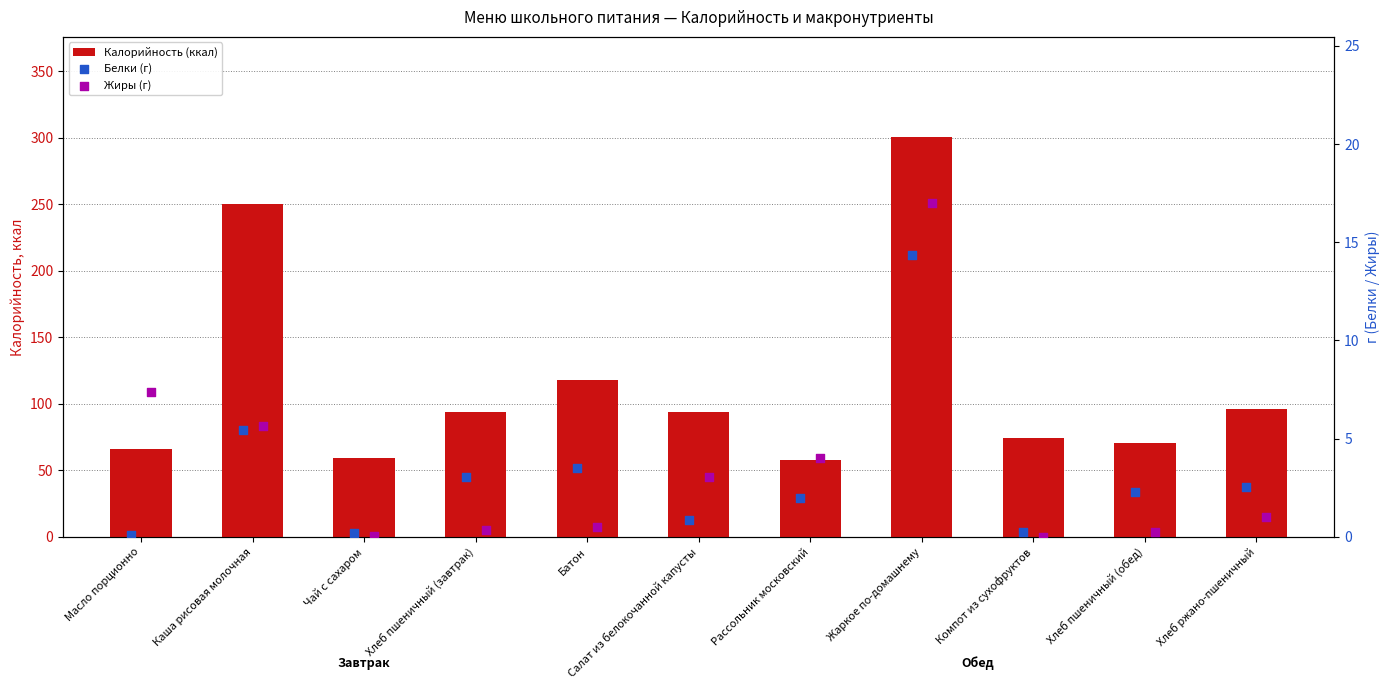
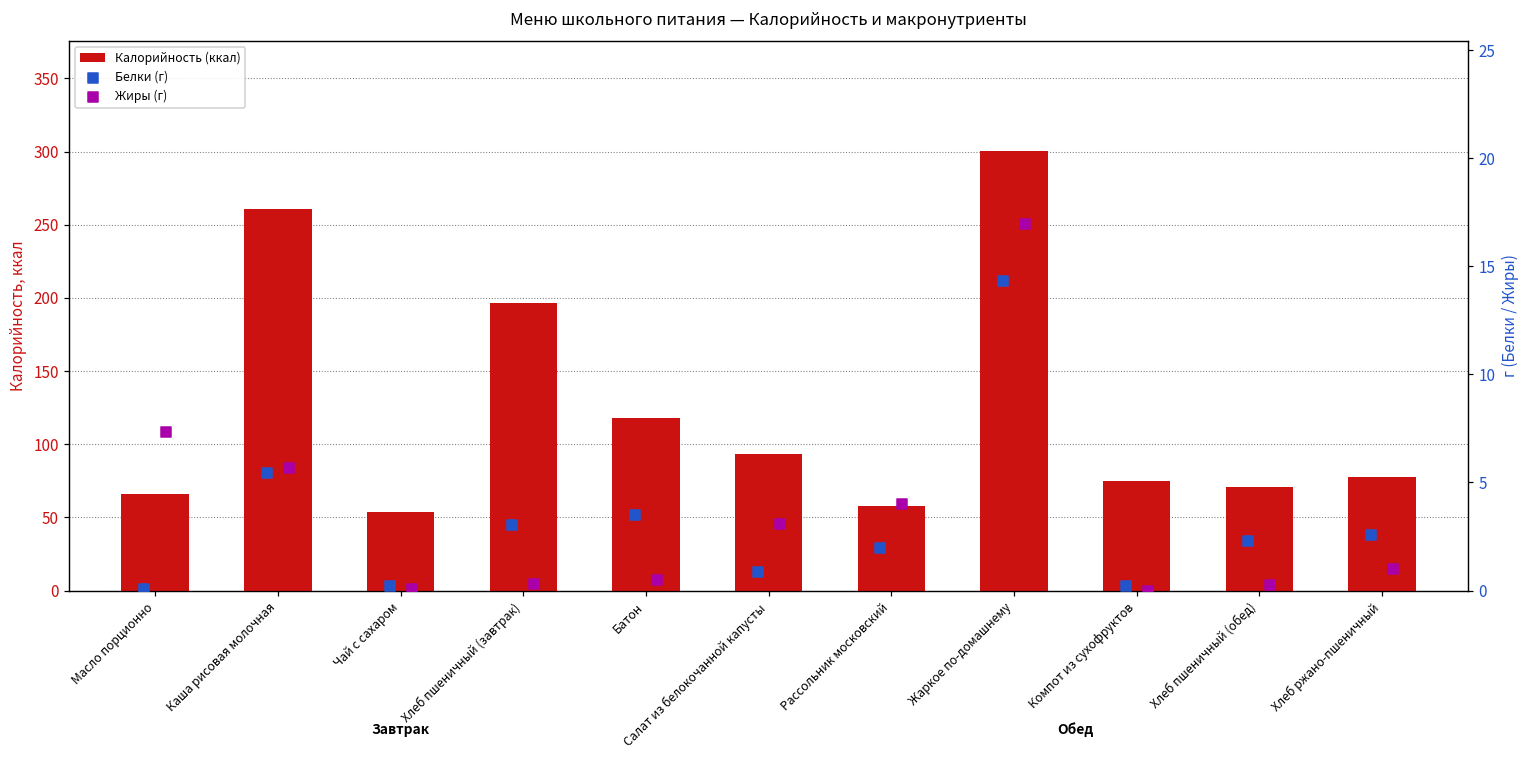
Калорийность (ккал), Каша рисовая молочная: 250 -> 261
Калорийность (ккал), Чай с сахаром: 60 -> 53
Калорийность (ккал), Хлеб пшеничный (завтрак): 94 -> 196
Калорийность (ккал), Хлеб ржано-пшеничный: 96 -> 78
